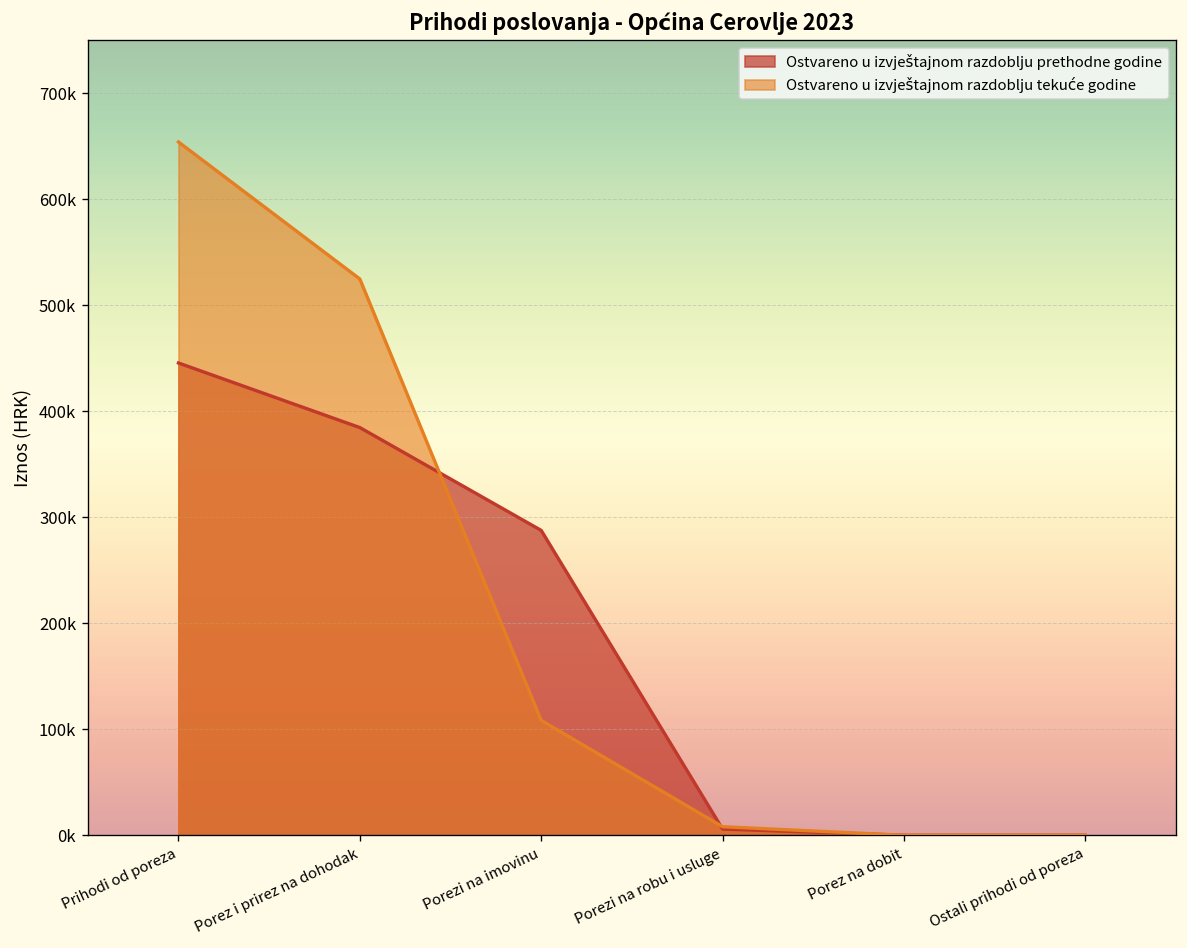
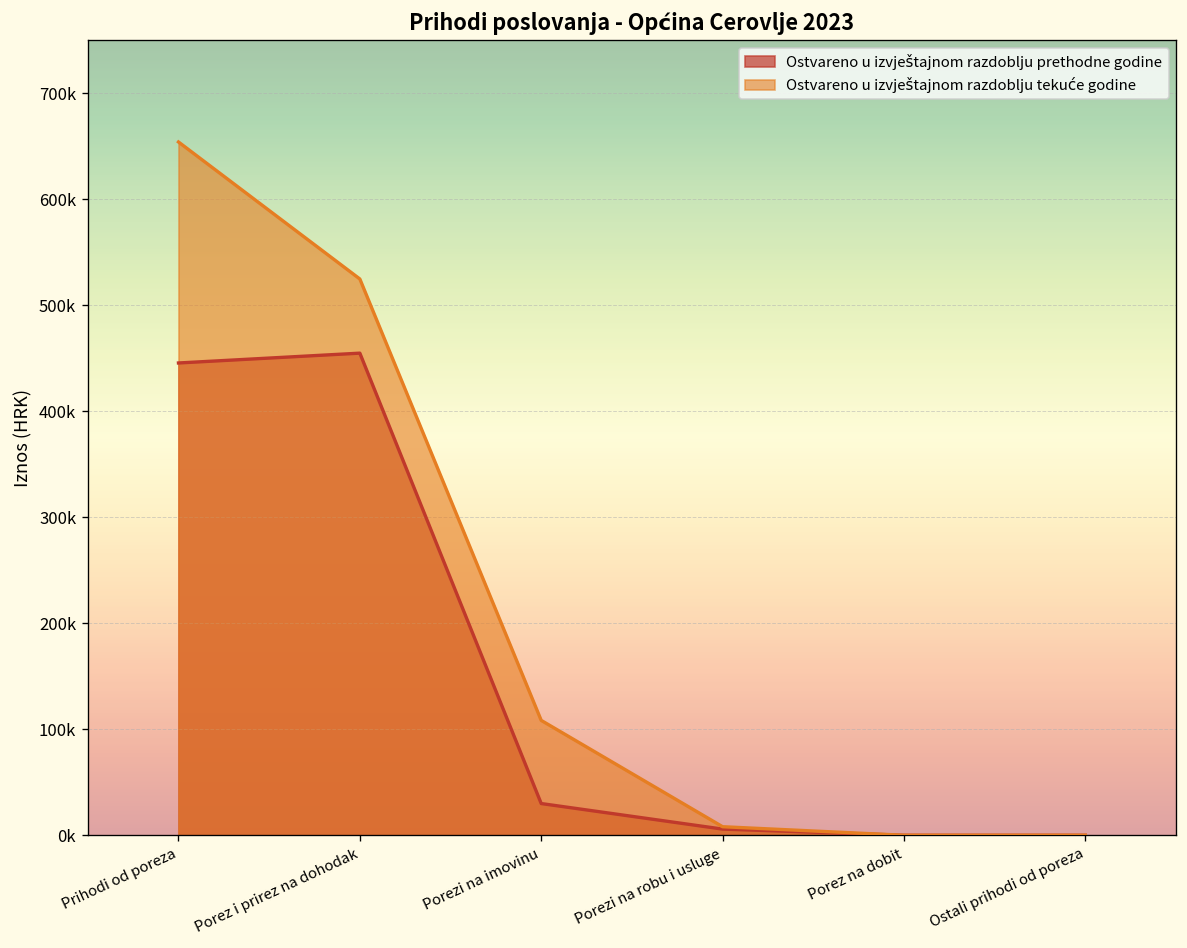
Ostvareno u izvještajnom razdoblju prethodne godine, Porez i prirez na dohodak: 380000 -> 450000
Ostvareno u izvještajnom razdoblju prethodne godine, Porezi na imovinu: 290000 -> 30000
